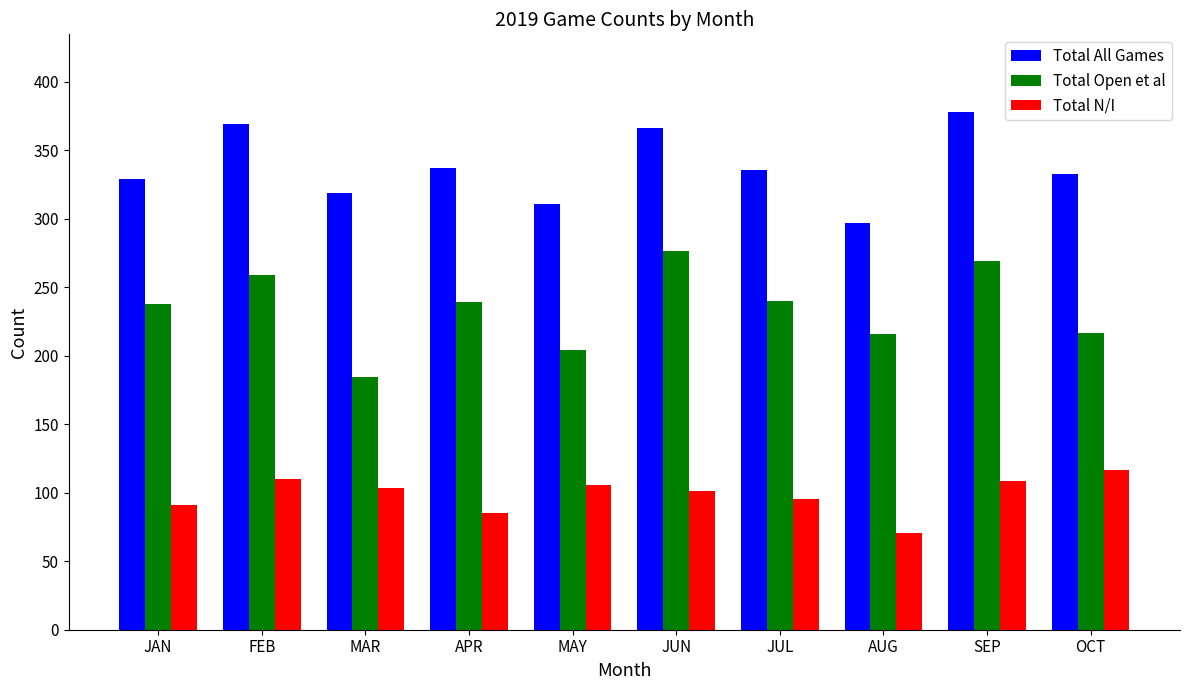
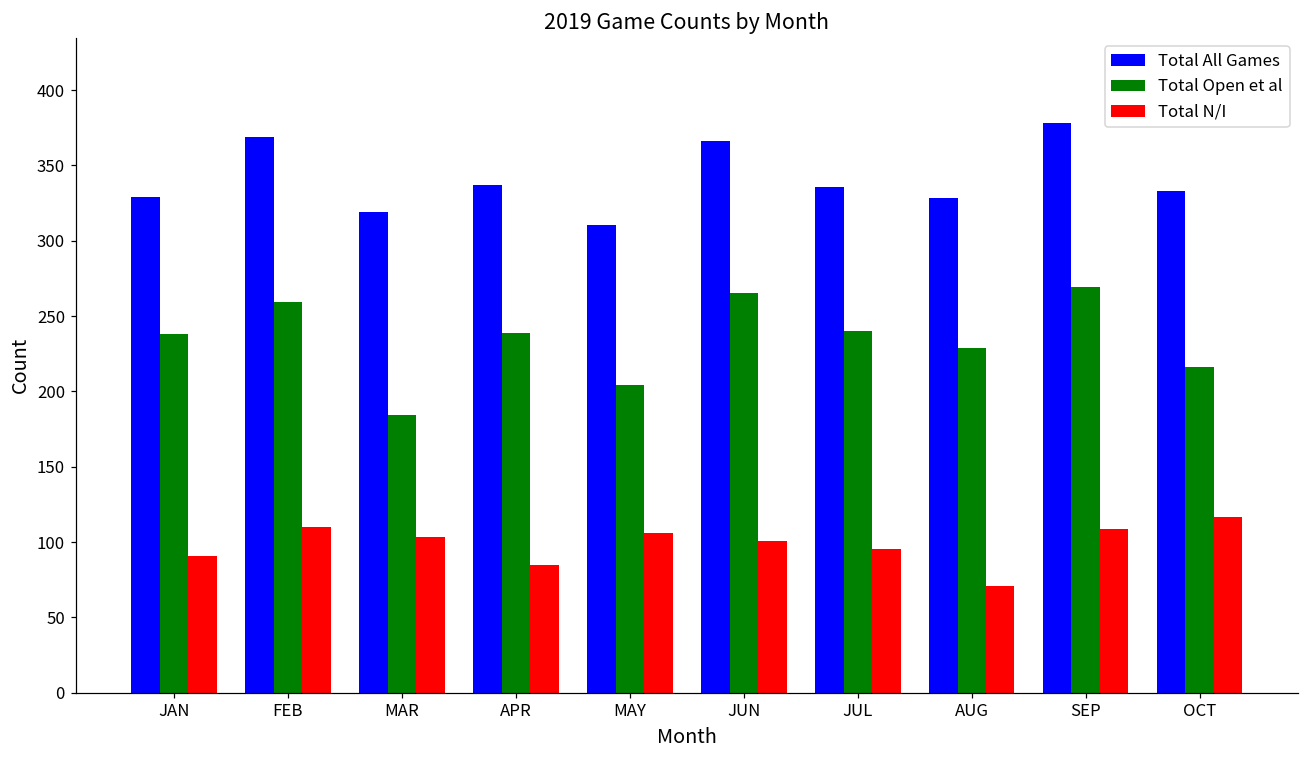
Total Open et al, JUN: 277 -> 266
Total All Games, AUG: 297 -> 329
Total Open et al, AUG: 216 -> 229
